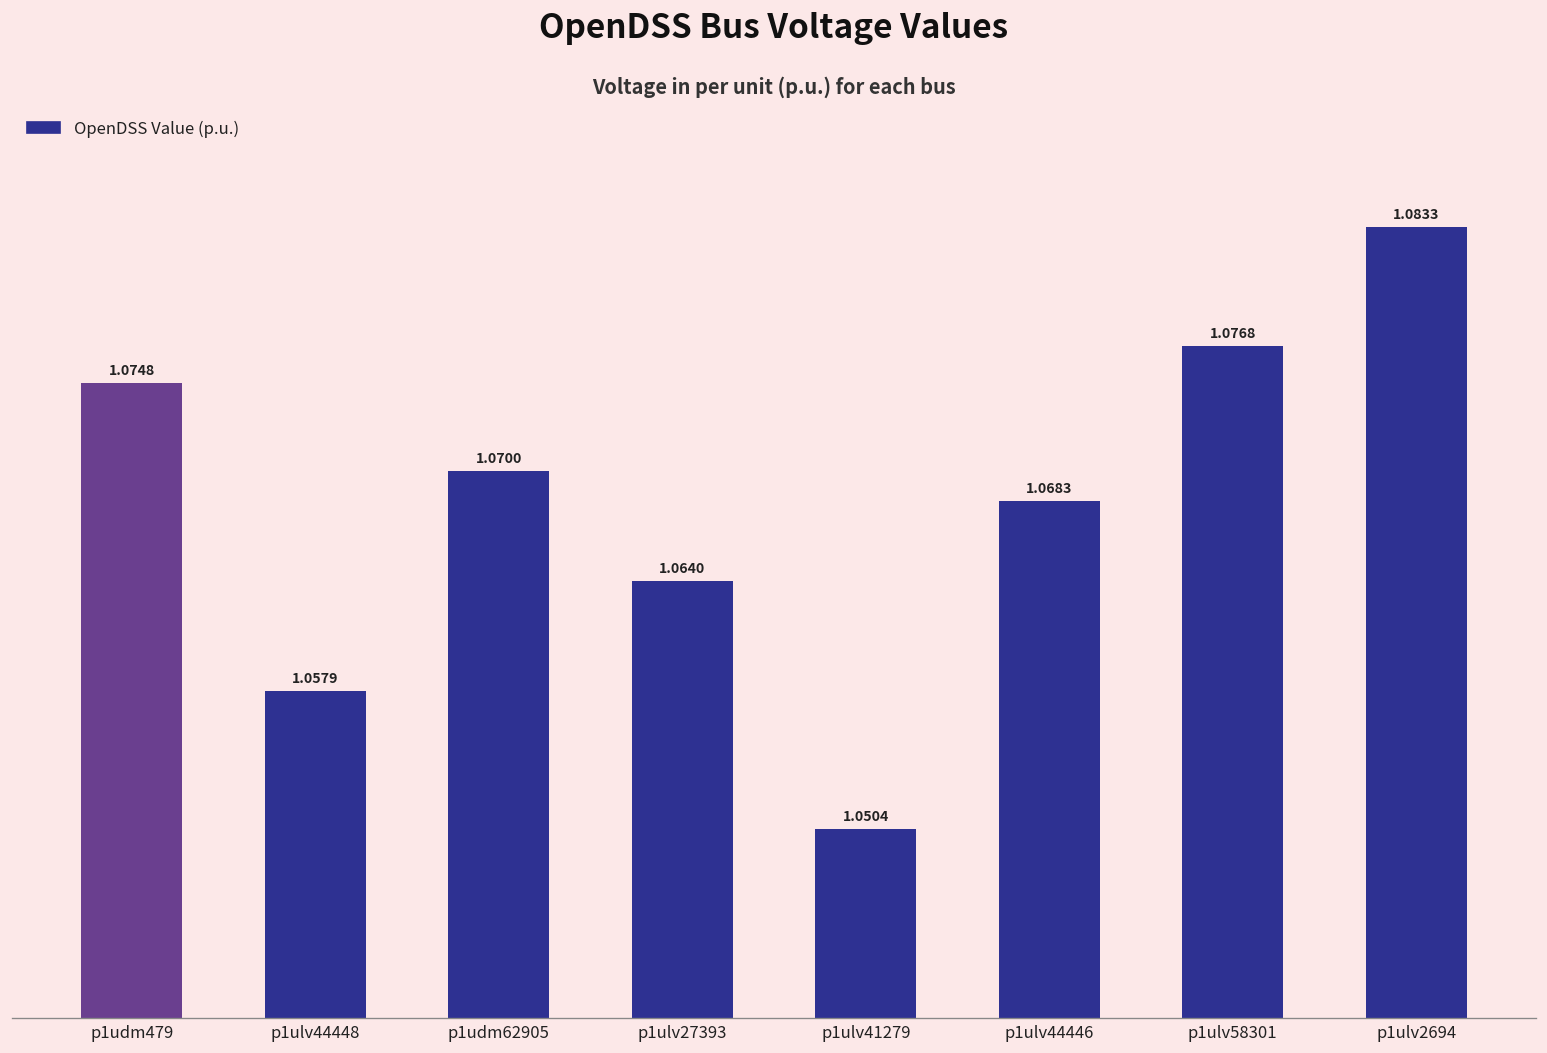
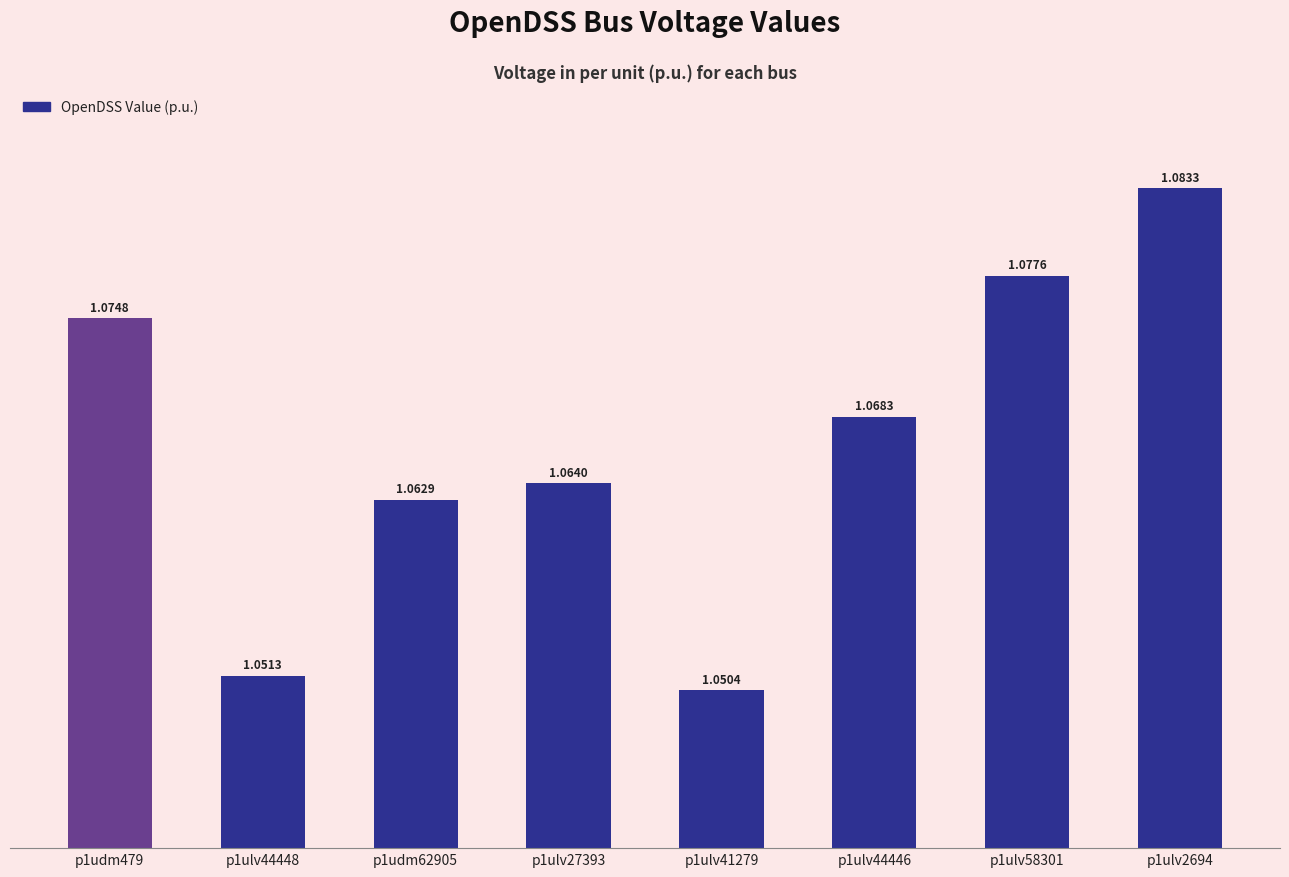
p1ulv44448: 1.0579 -> 1.0513
p1udm62905: 1.0700 -> 1.0629
p1ulv58301: 1.0768 -> 1.0776
